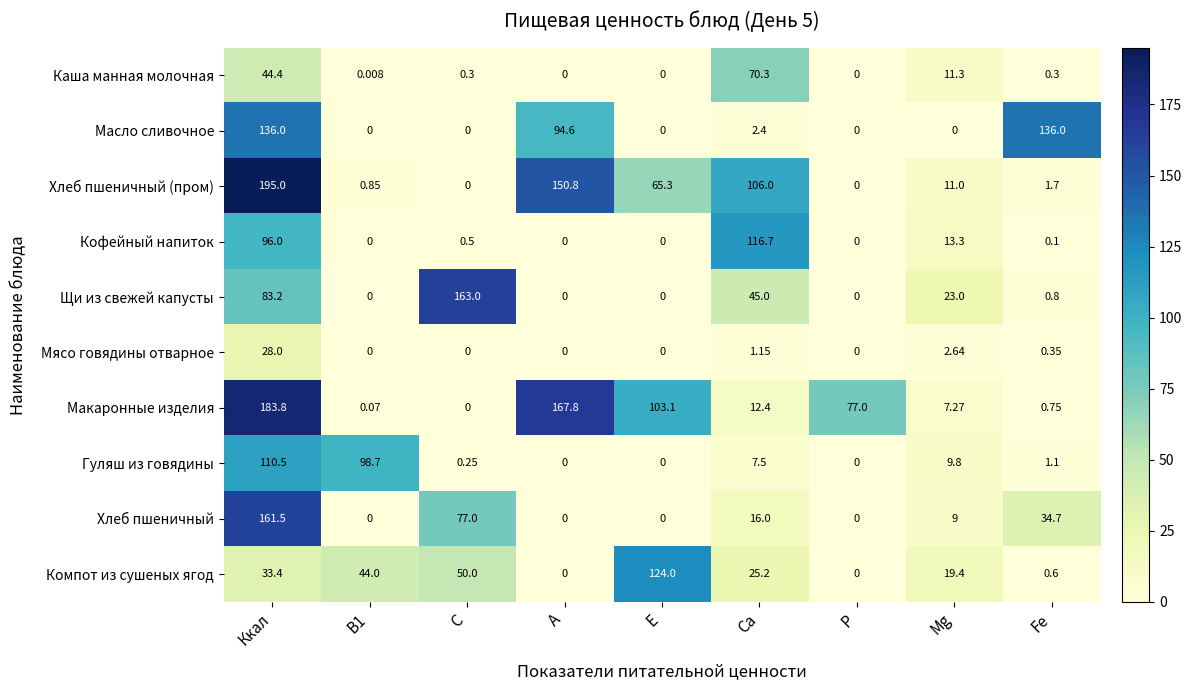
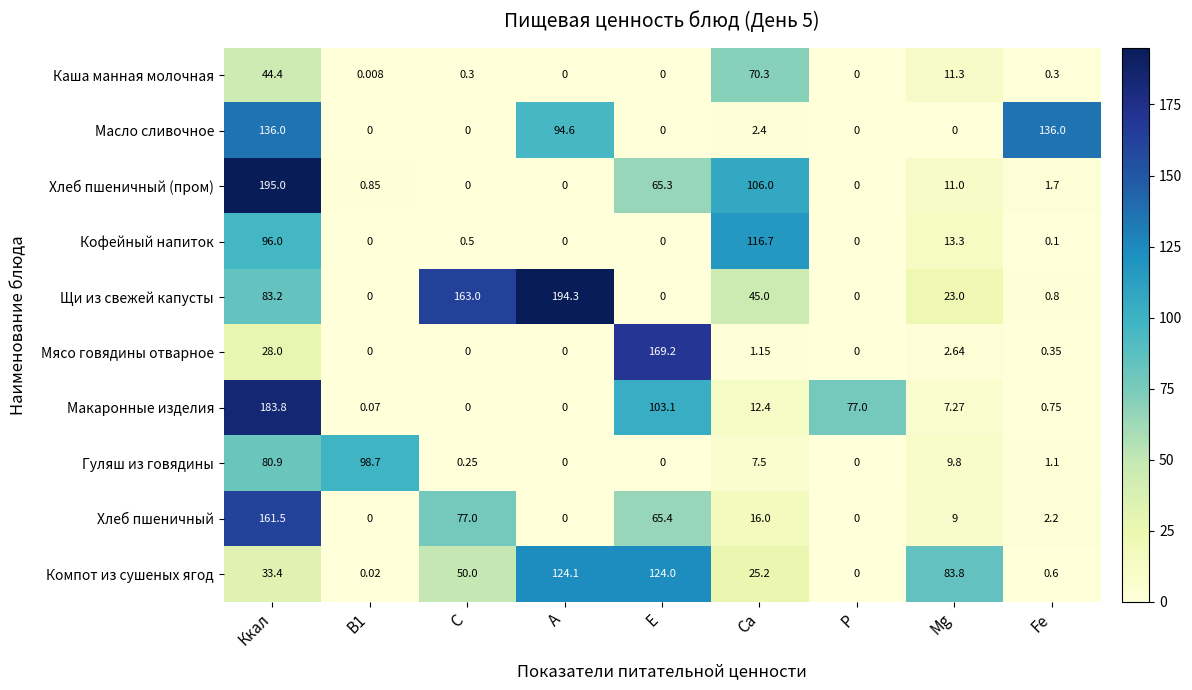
Хлеб пшеничный (пром), А: 150.8 -> 0
Щи из свежей капусты, А: 0 -> 194.3
Мясо говядины отварное, Е: 0 -> 169.2
Макаронные изделия, А: 167.8 -> 0
Гуляш из говядины, Ккал: 110.5 -> 80.9
Хлеб пшеничный, Е: 0 -> 65.4
Хлеб пшеничный, Fe: 34.7 -> 2.2
Компот из сушеных ягод, В1: 44.0 -> 0.02
Компот из сушеных ягод, А: 0 -> 124.1
Компот из сушеных ягод, Mg: 19.4 -> 83.8
